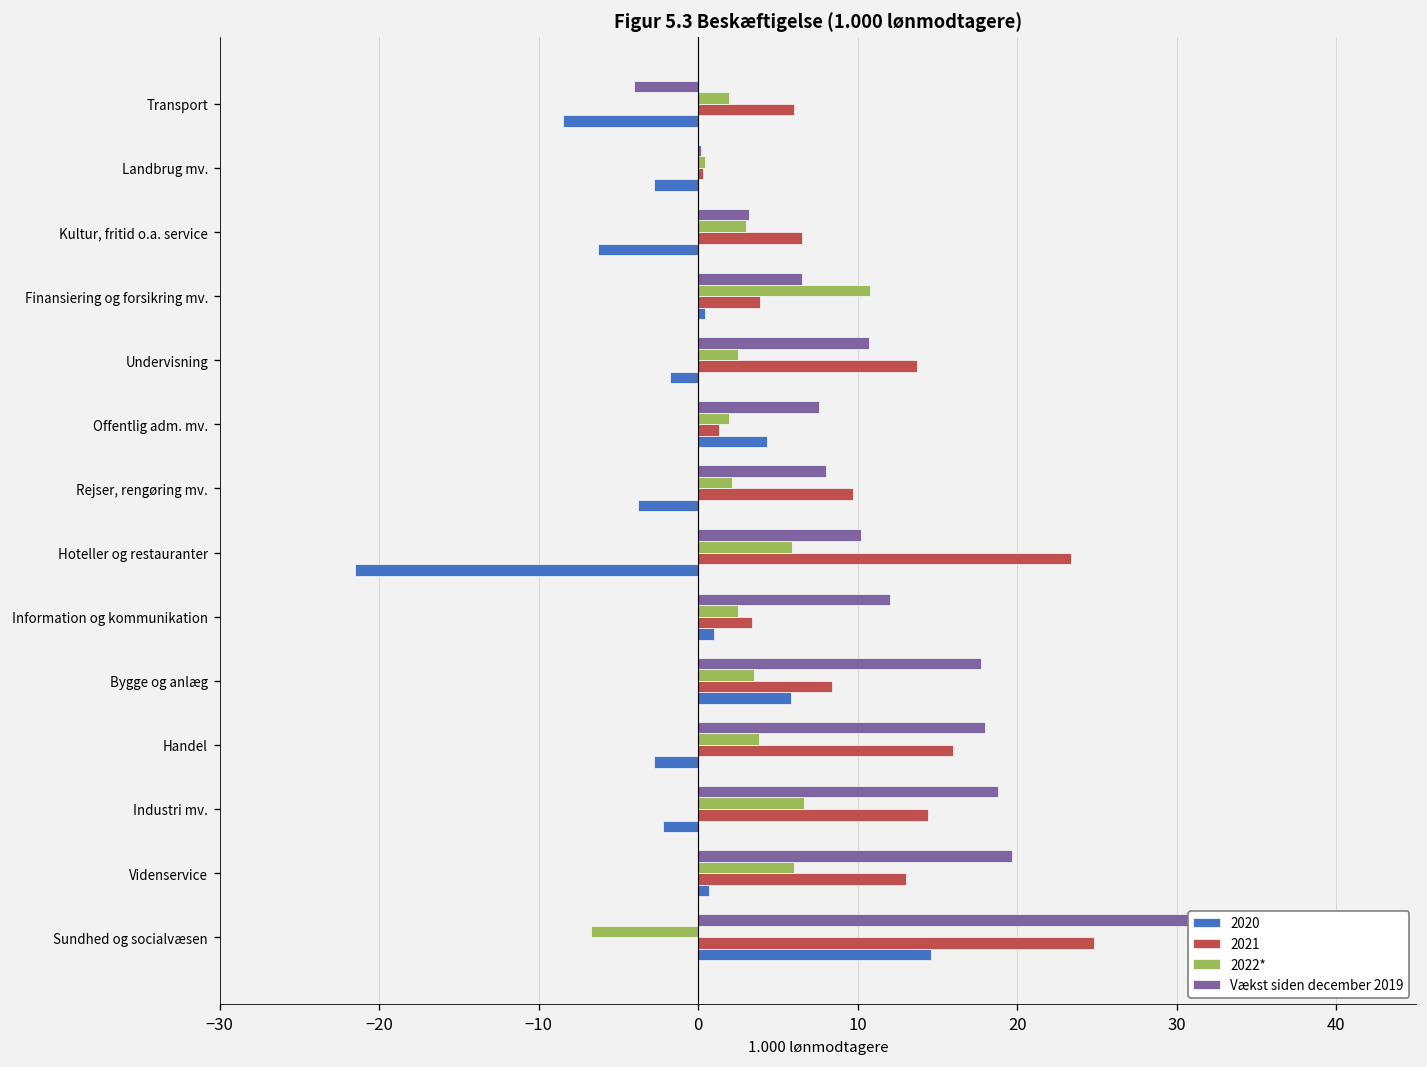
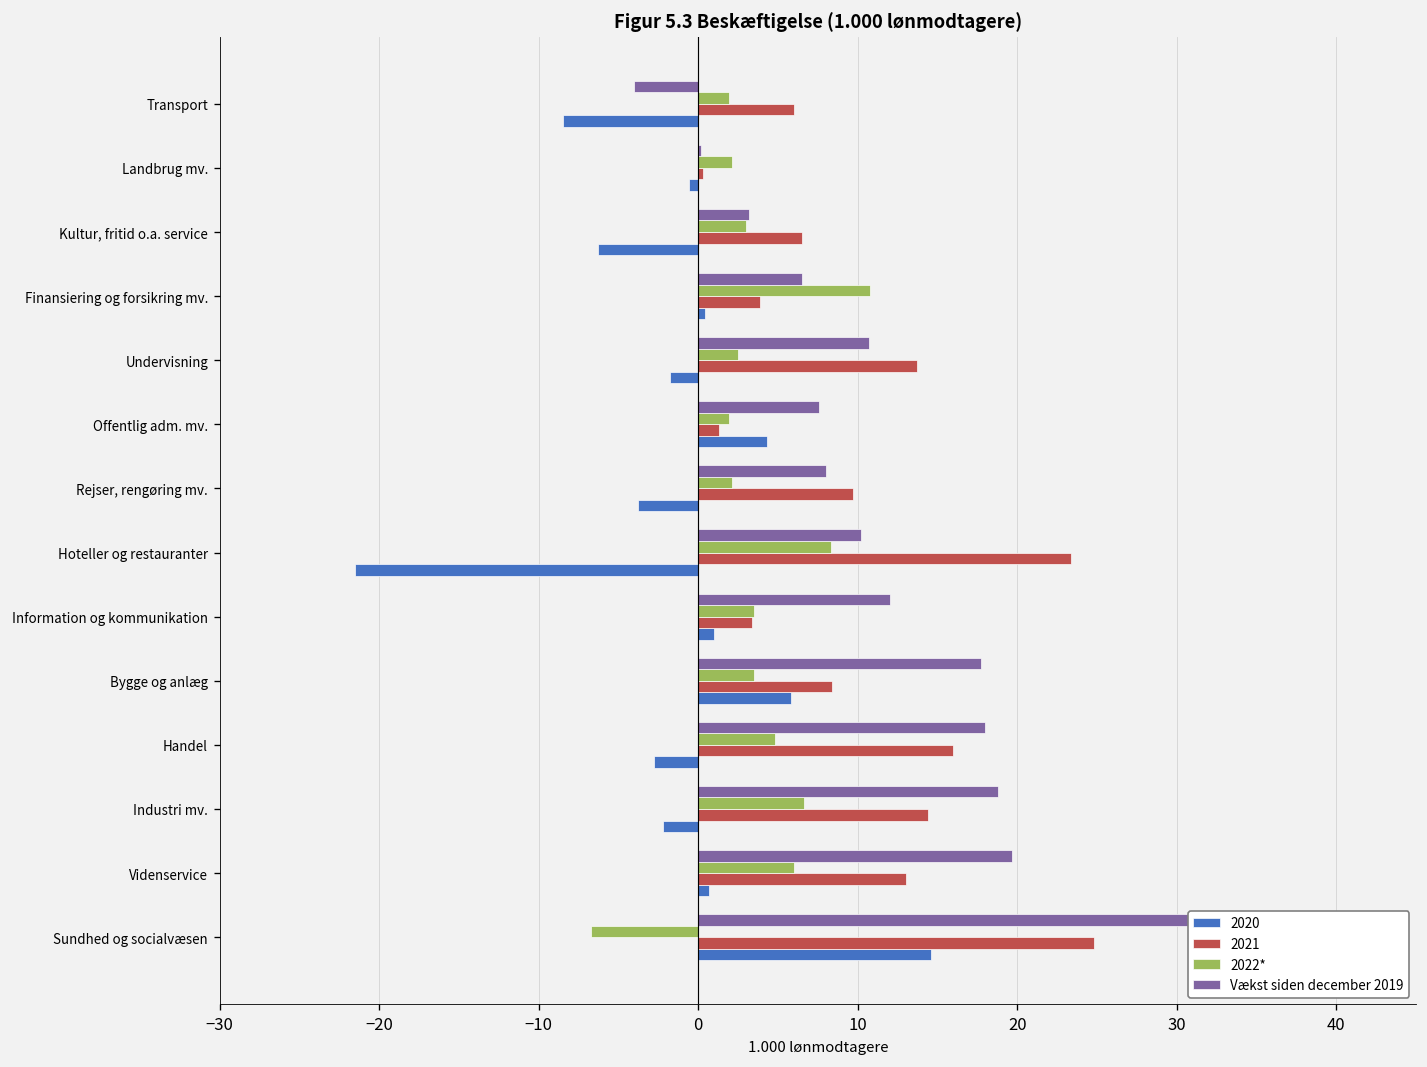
2022*, Landbrug mv.: 0.4 -> 2.1
2020, Landbrug mv.: -2.8 -> -0.6
2022*, Hoteller og restauranter: 5.9 -> 8.3
2022*, Information og kommunikation: 2.5 -> 3.5
2022*, Handel: 3.8 -> 4.8
